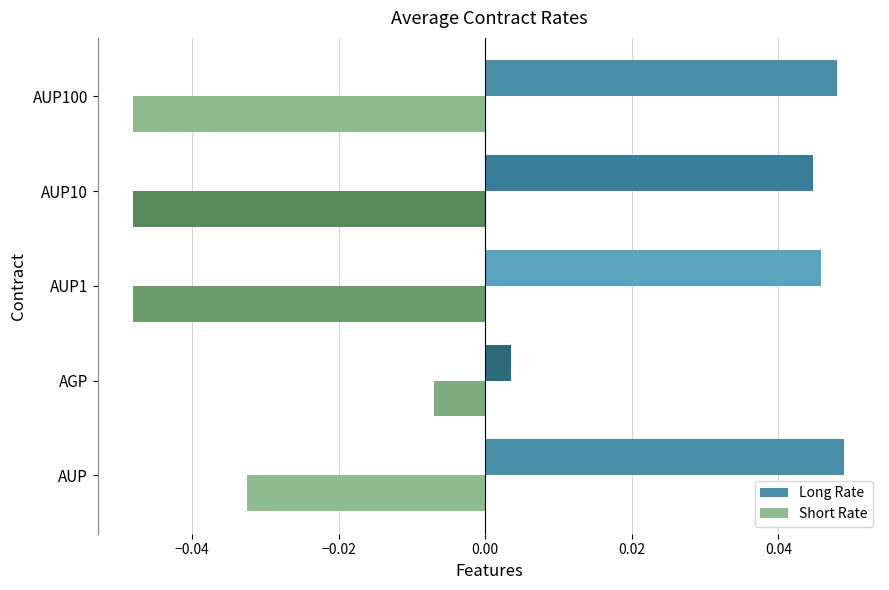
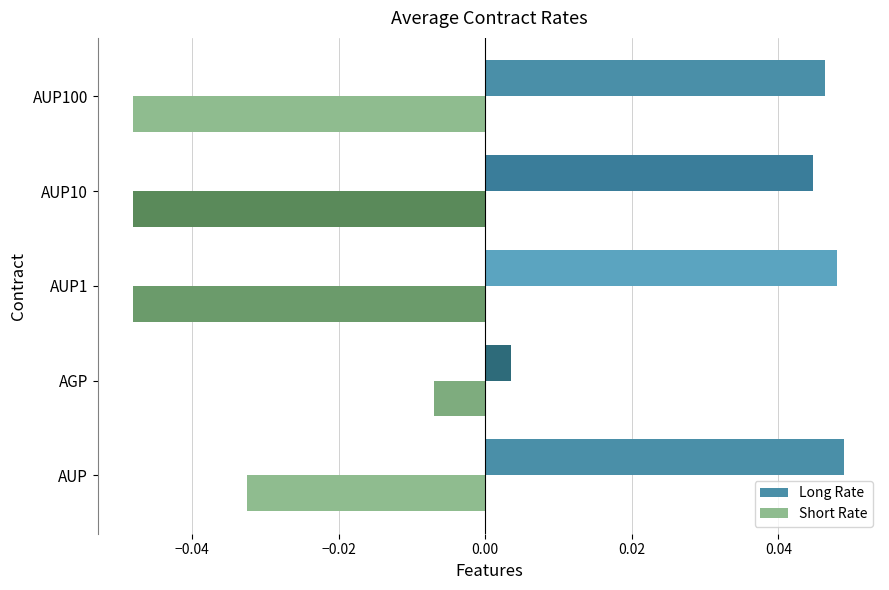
Long Rate, AUP100: 0.048 -> 0.046
Long Rate, AUP1: 0.046 -> 0.048
